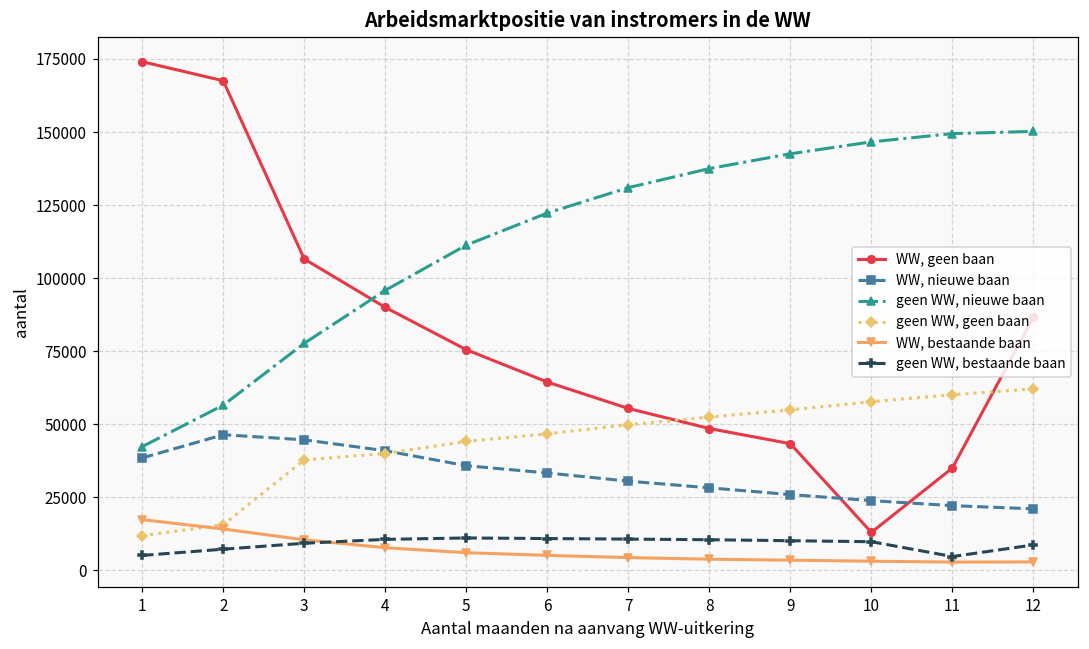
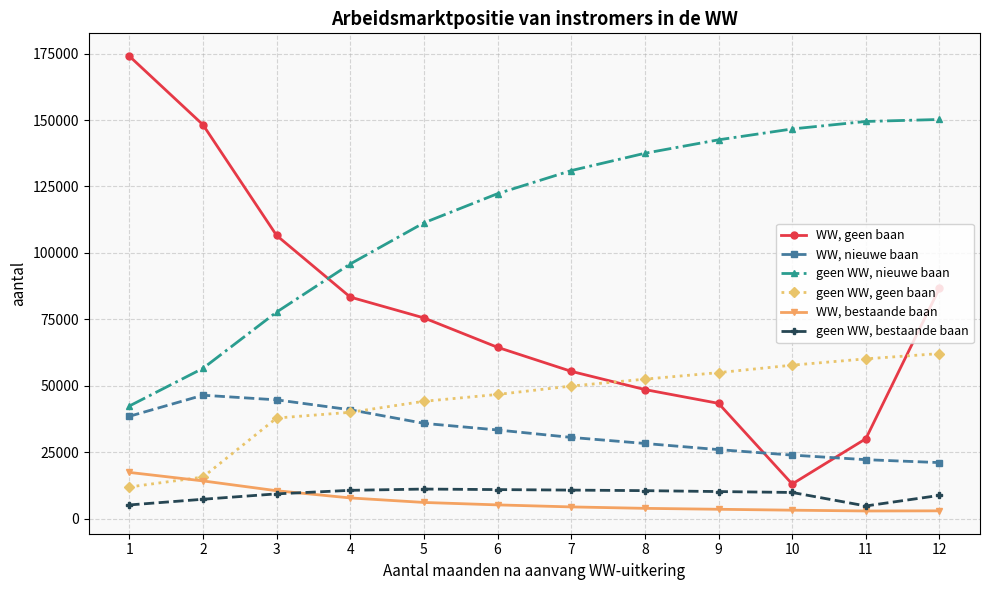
WW, geen baan, 2: 168000 -> 148000
WW, geen baan, 4: 90000 -> 83000
WW, geen baan, 11: 35000 -> 30000
